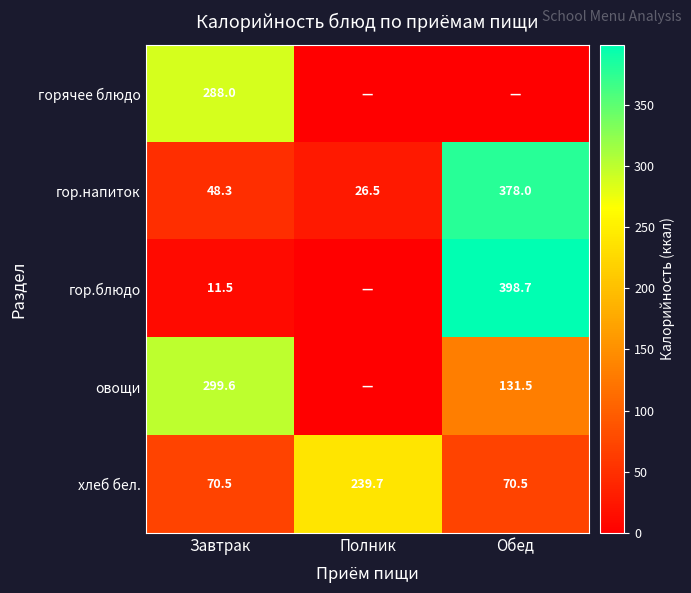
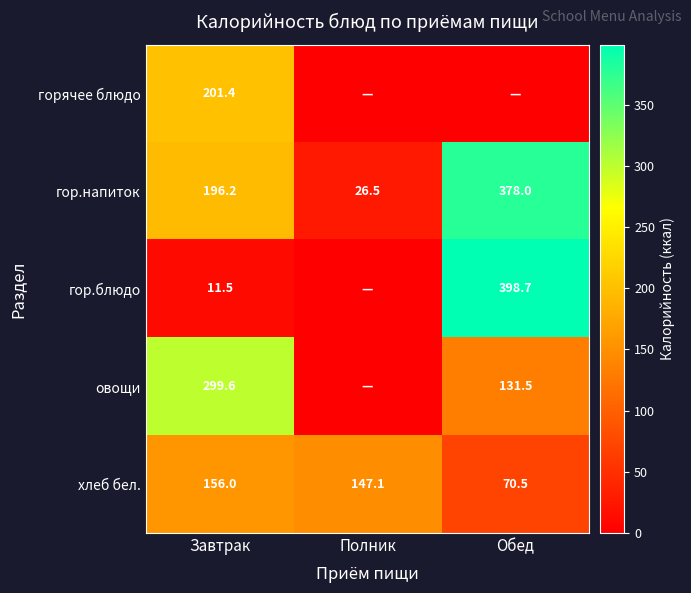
горячее блюдо, Завтрак: 288.0 -> 201.4
гор.напиток, Завтрак: 48.3 -> 196.2
хлеб бел., Завтрак: 70.5 -> 156.0
хлеб бел., Полник: 239.7 -> 147.1
